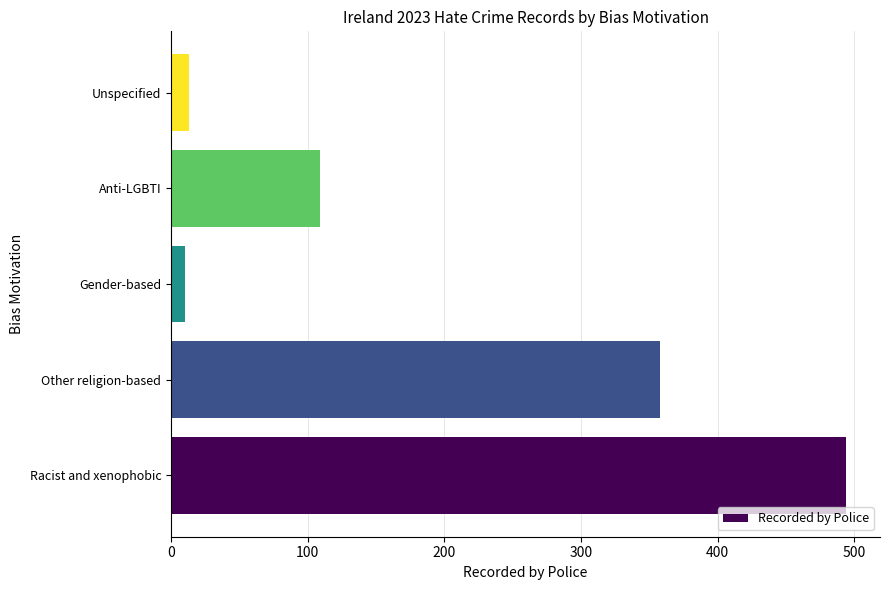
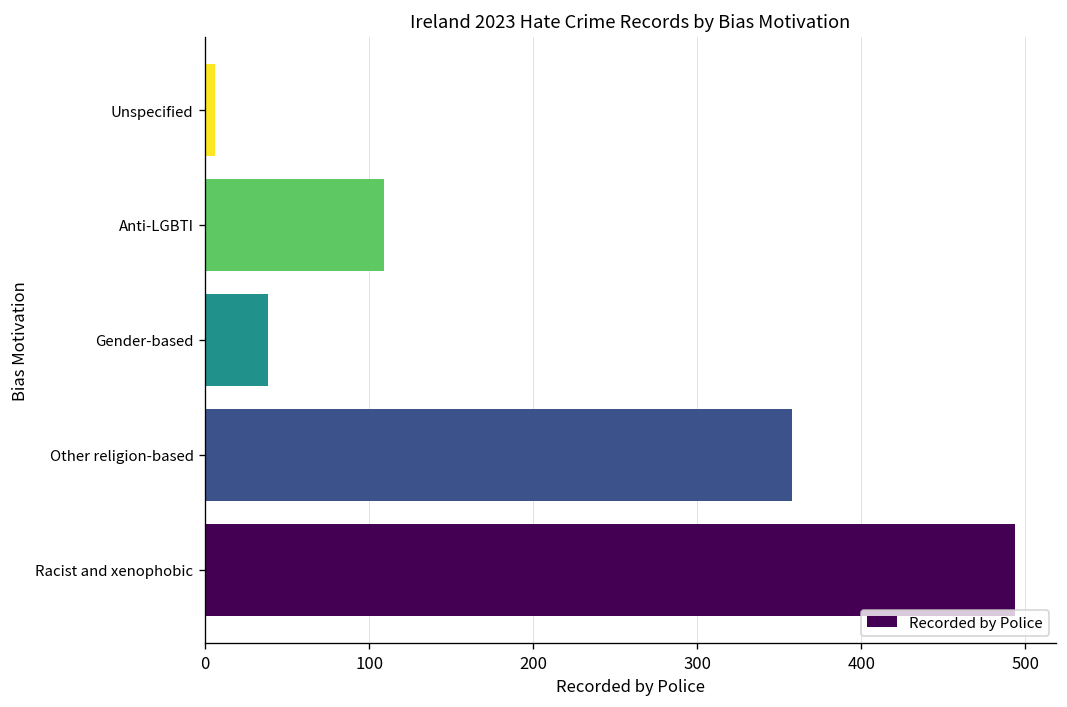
Unspecified: 13 -> 6
Gender-based: 10 -> 38
